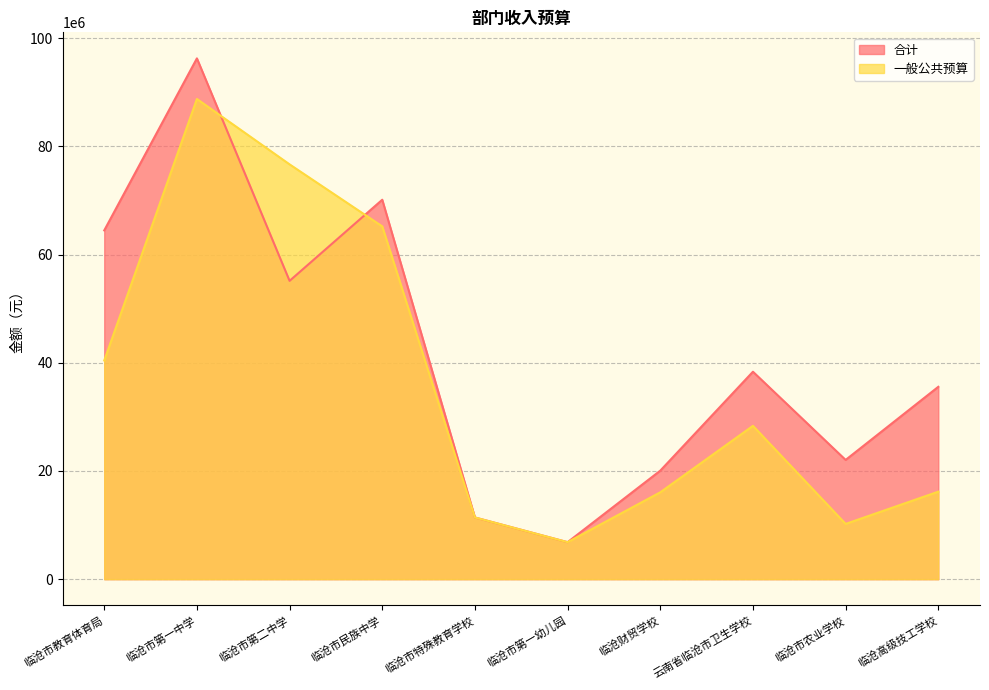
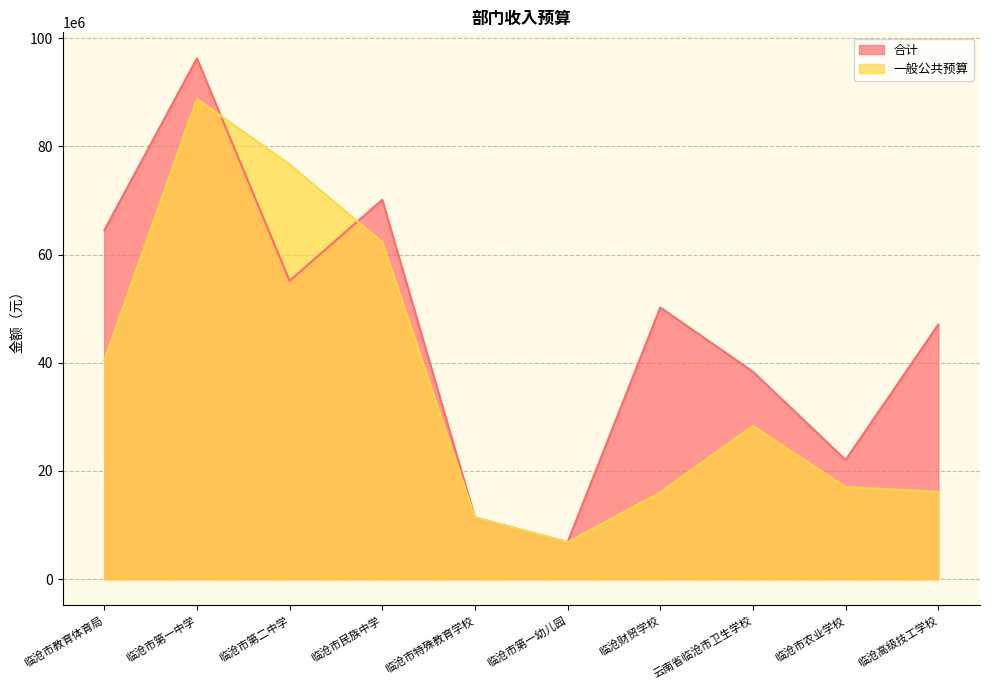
一般公共预算, 临沧市民族中学: 65000000 -> 62000000
合计, 临沧财贸学校: 20000000 -> 50000000
一般公共预算, 临沧市农业学校: 10000000 -> 17000000
合计, 临沧高级技工学校: 36000000 -> 47000000
